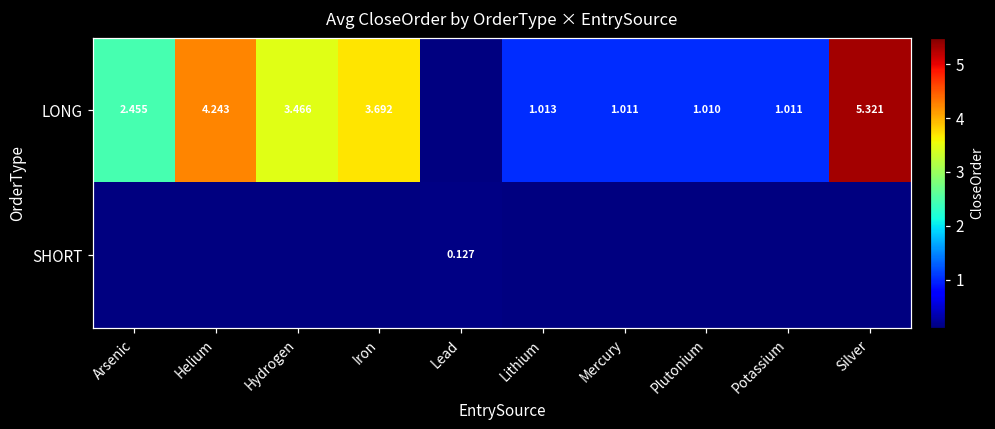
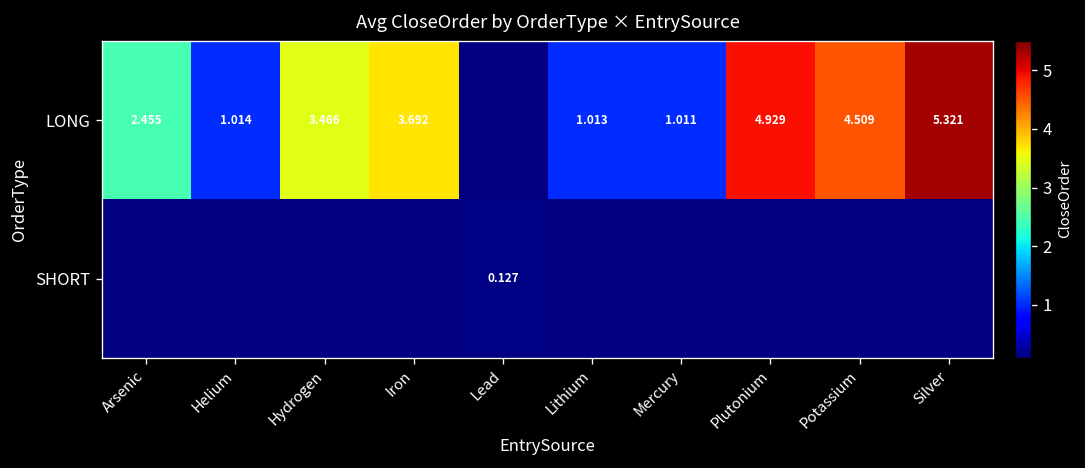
LONG, Helium: 4.243 -> 1.014
LONG, Plutonium: 1.010 -> 4.929
LONG, Potassium: 1.011 -> 4.509
